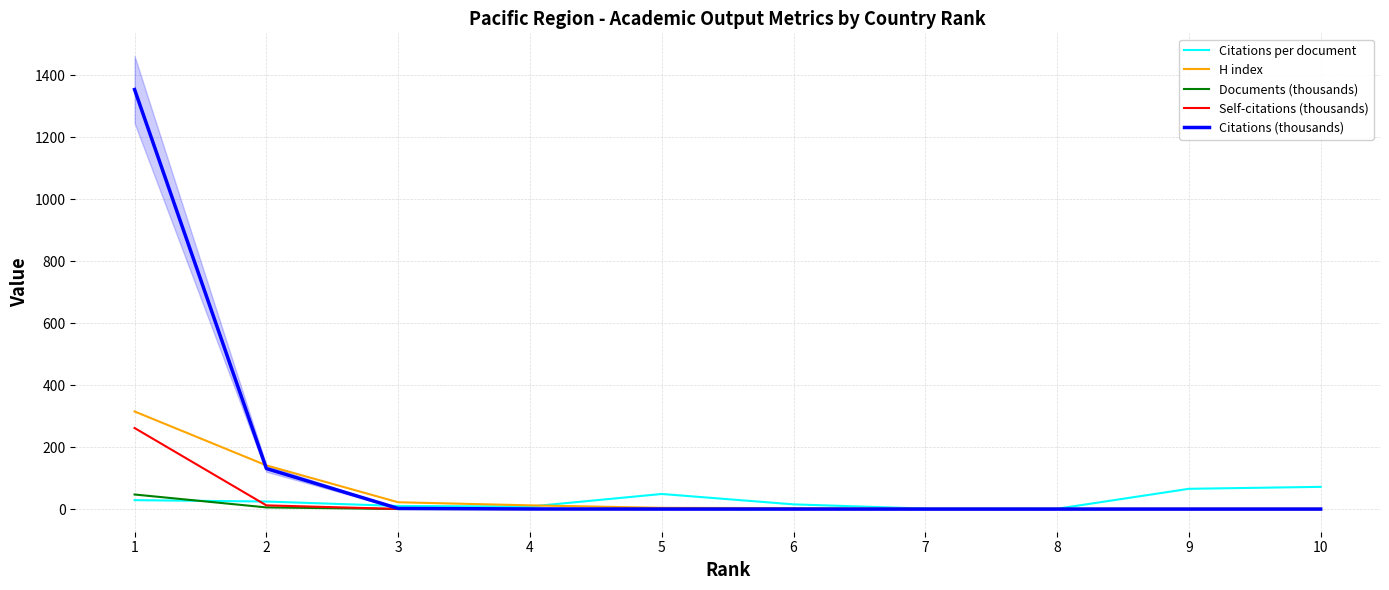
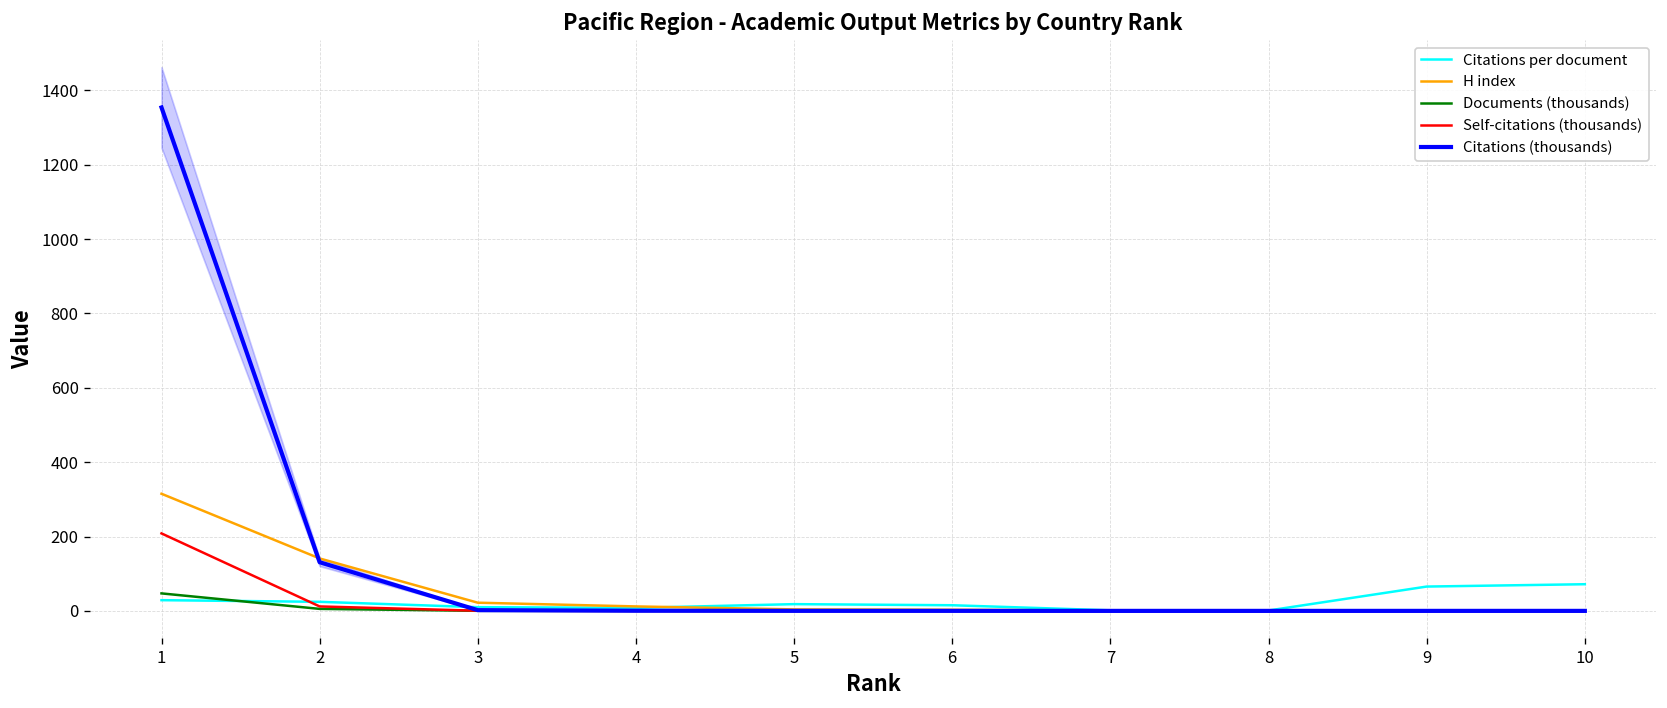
Self-citations (thousands), 1: 260 -> 210
Citations per document, 5: 50 -> 20
